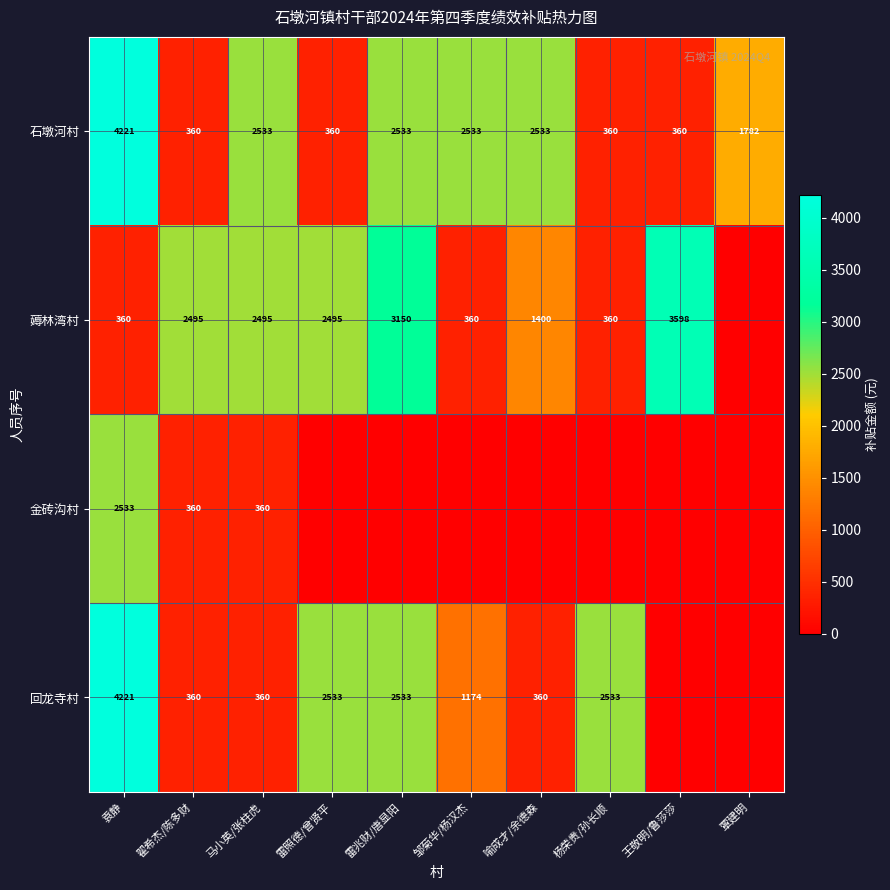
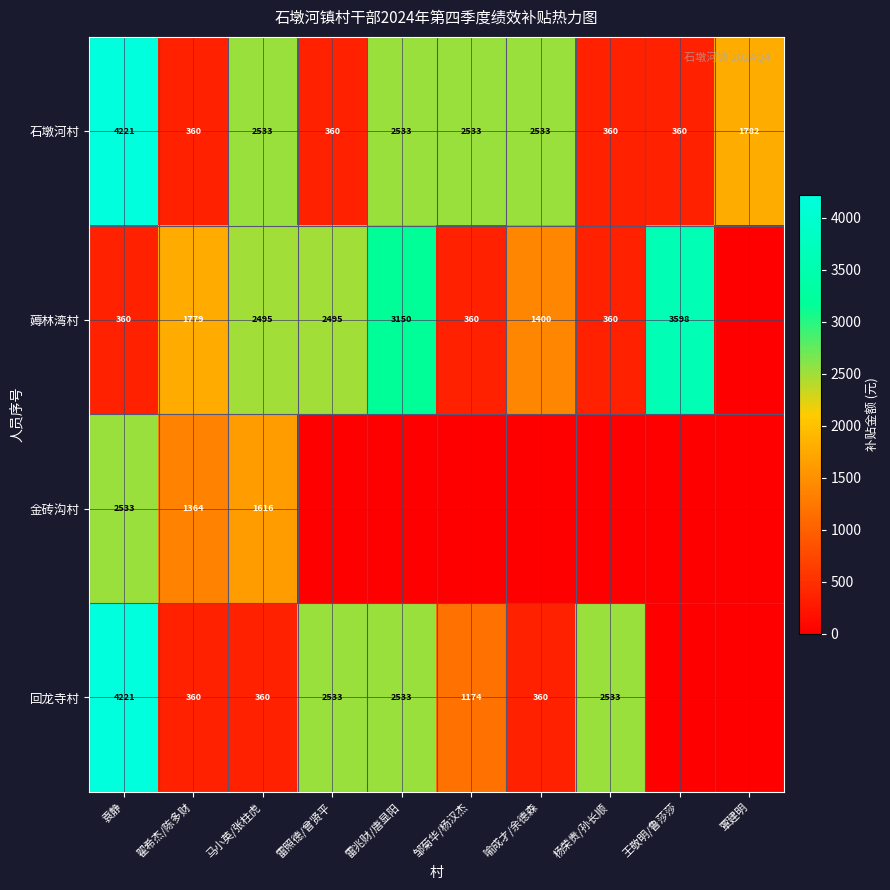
薅林湾村, 翟希杰/陈多财: 2495 -> 1779
金砖沟村, 翟希杰/陈多财: 360 -> 1364
金砖沟村, 马小英/张柱虎: 360 -> 1616
